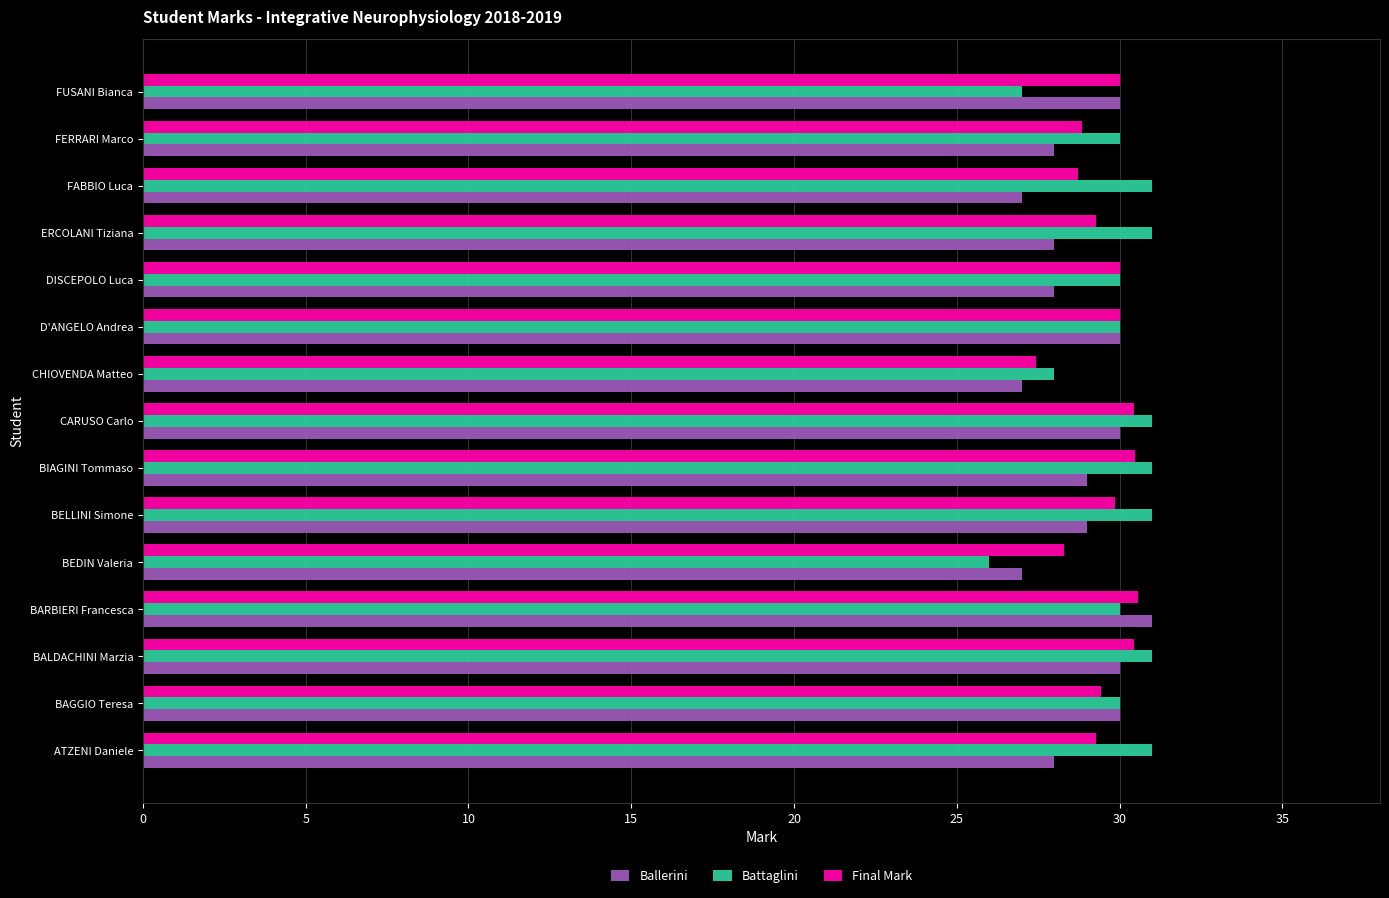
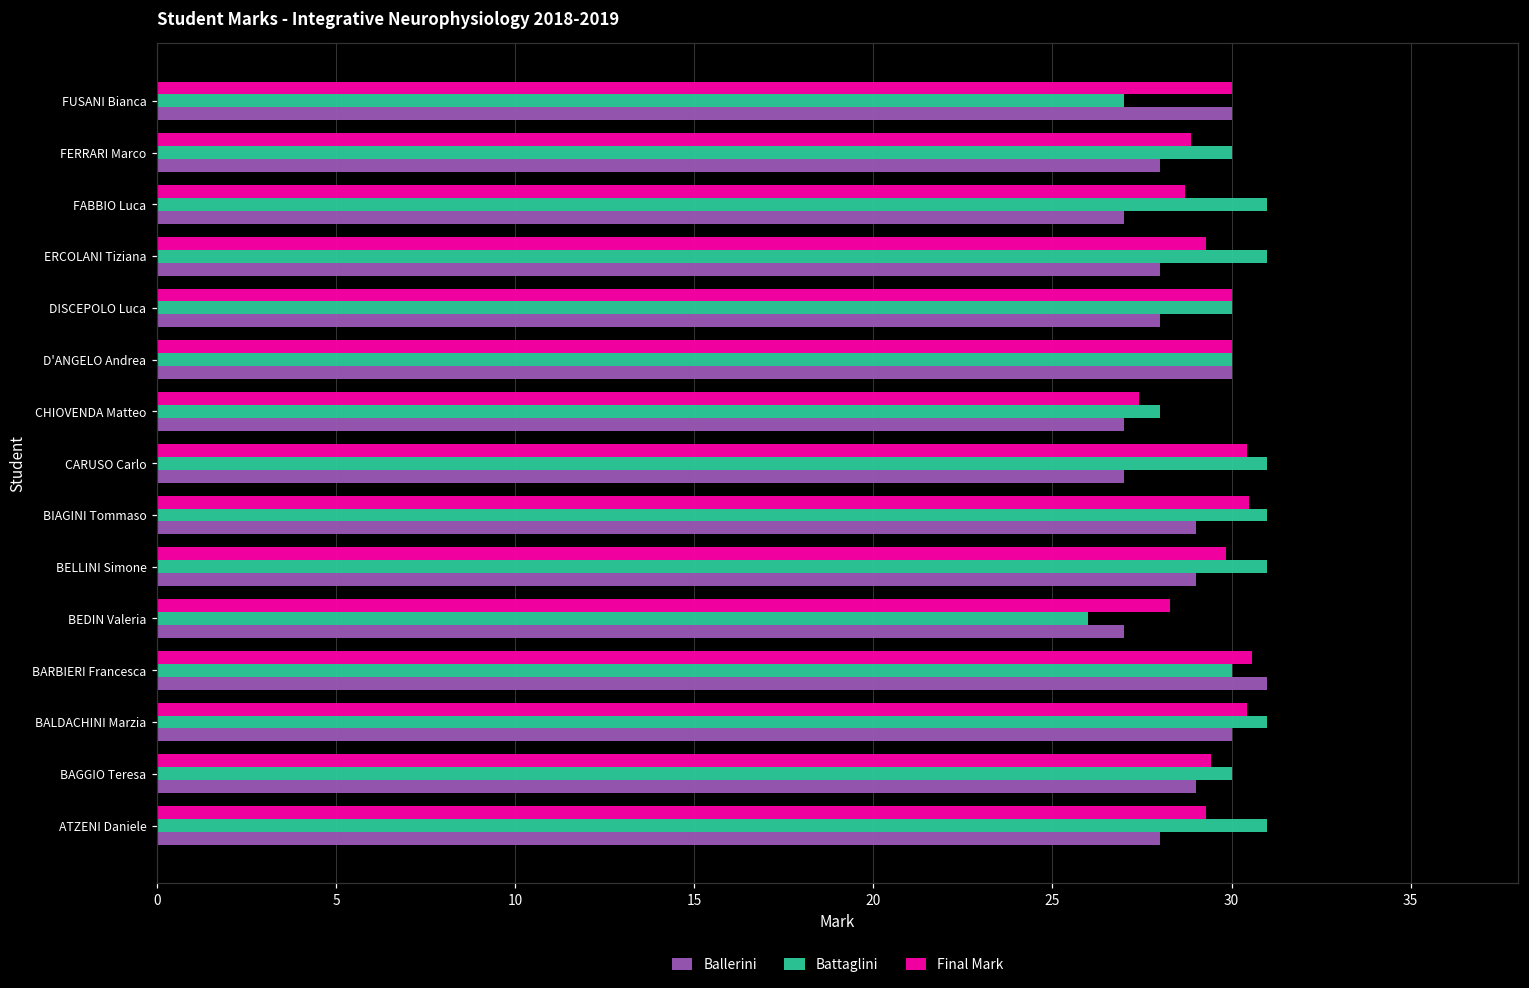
Ballerini, CARUSO Carlo: 30 -> 27
Ballerini, BAGGIO Teresa: 30 -> 29
